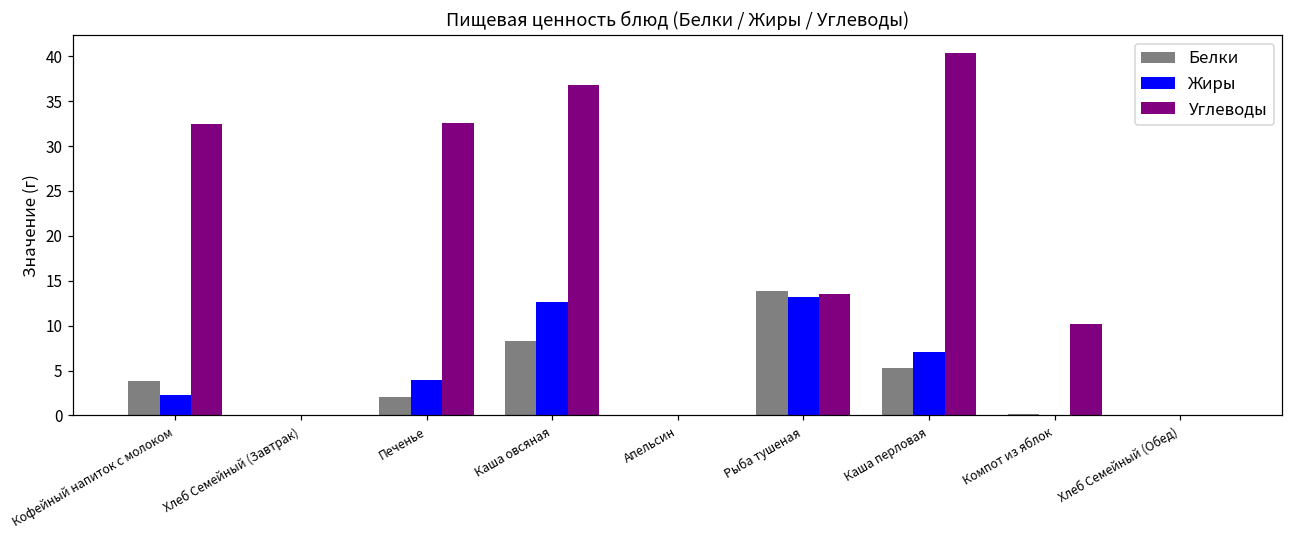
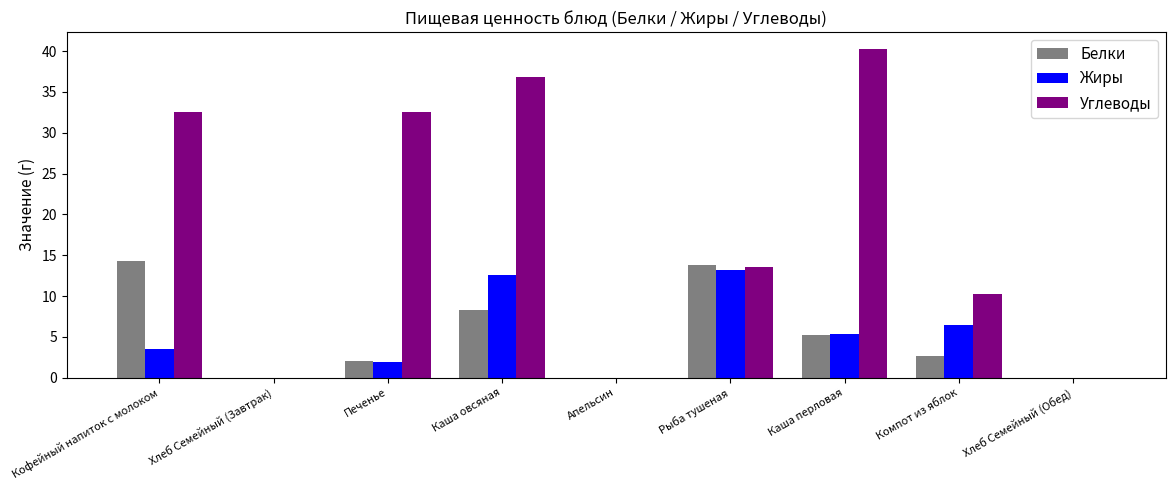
Белки, Кофейный напиток с молоком: 4 -> 14
Жиры, Кофейный напиток с молоком: 2 -> 4
Жиры, Печенье: 4 -> 2
Жиры, Каша перловая: 7 -> 5
Белки, Компот из яблок: 0 -> 3
Жиры, Компот из яблок: 0 -> 7
